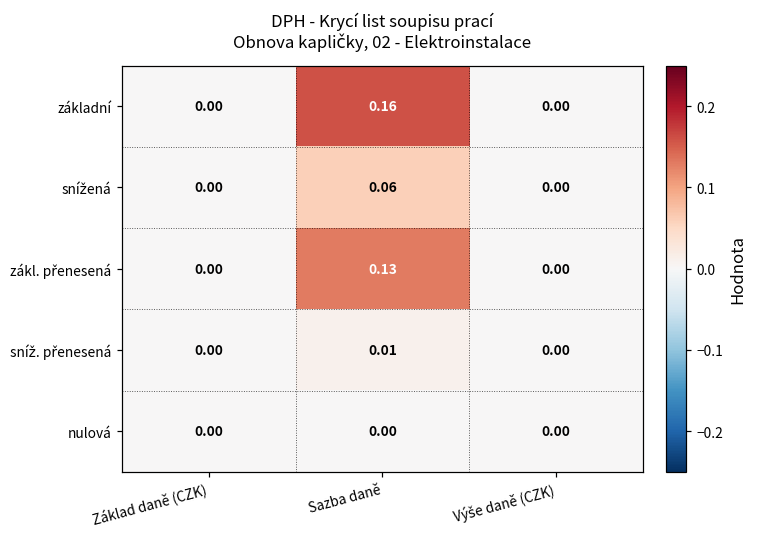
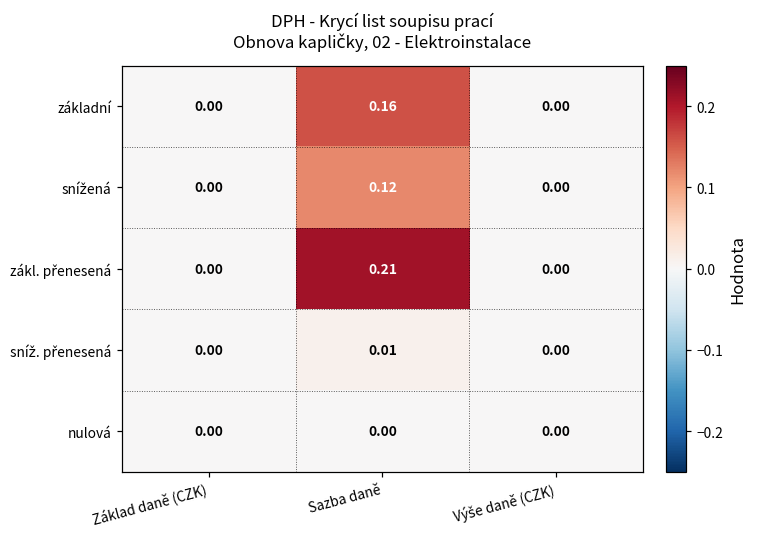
snížená, Sazba daně: 0.06 -> 0.12
zákl. přenesená, Sazba daně: 0.13 -> 0.21
